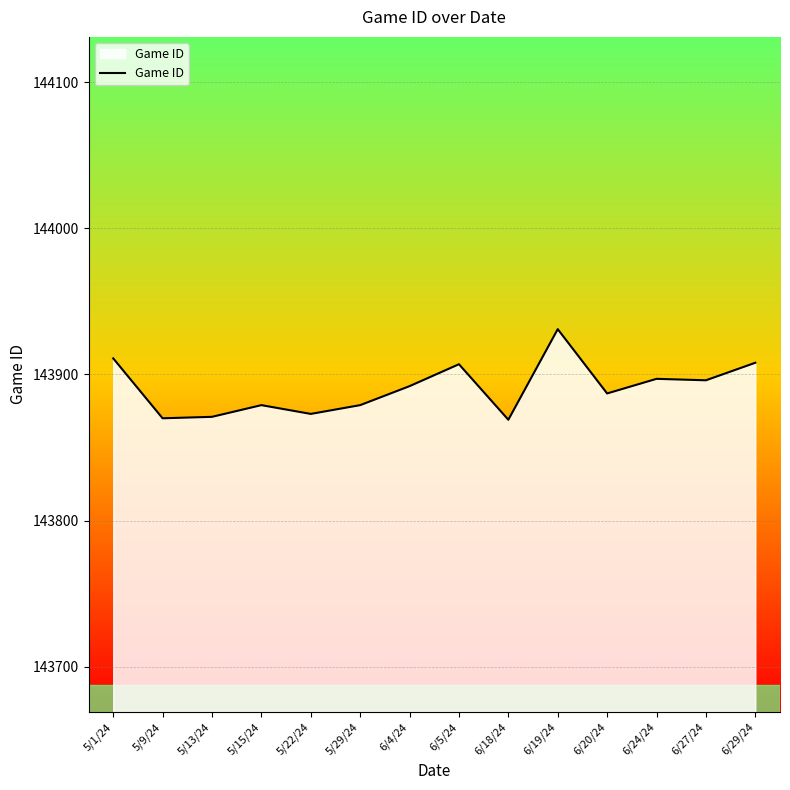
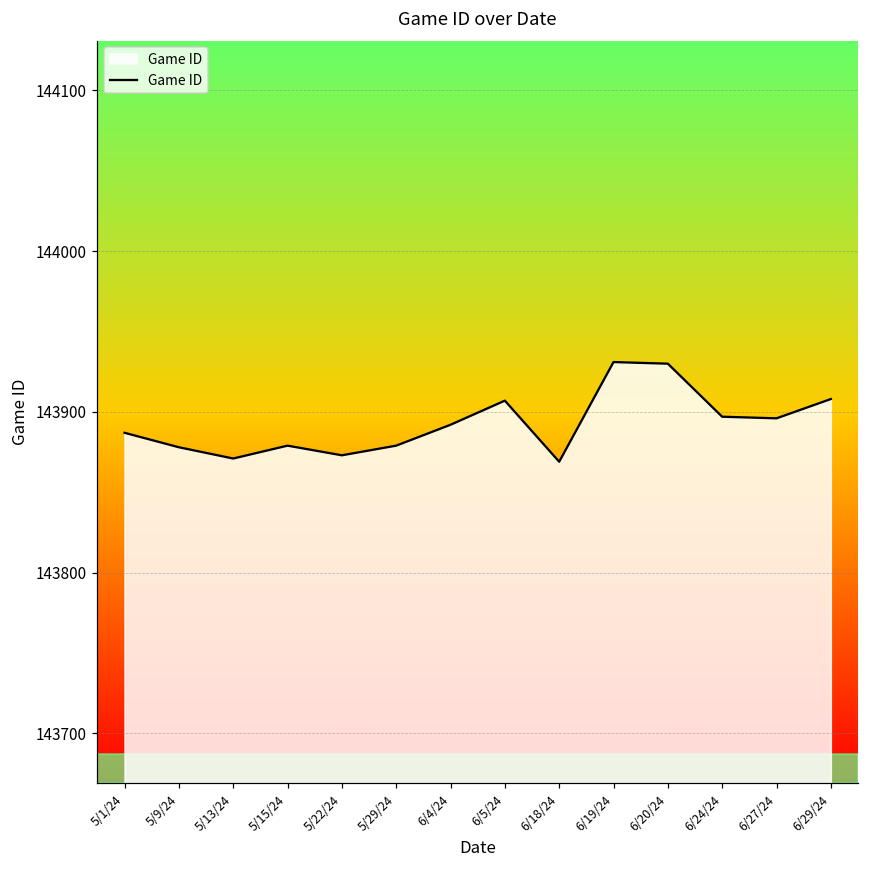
5/1/24: 143911 -> 143887
5/9/24: 143870 -> 143878
6/20/24: 143887 -> 143930
